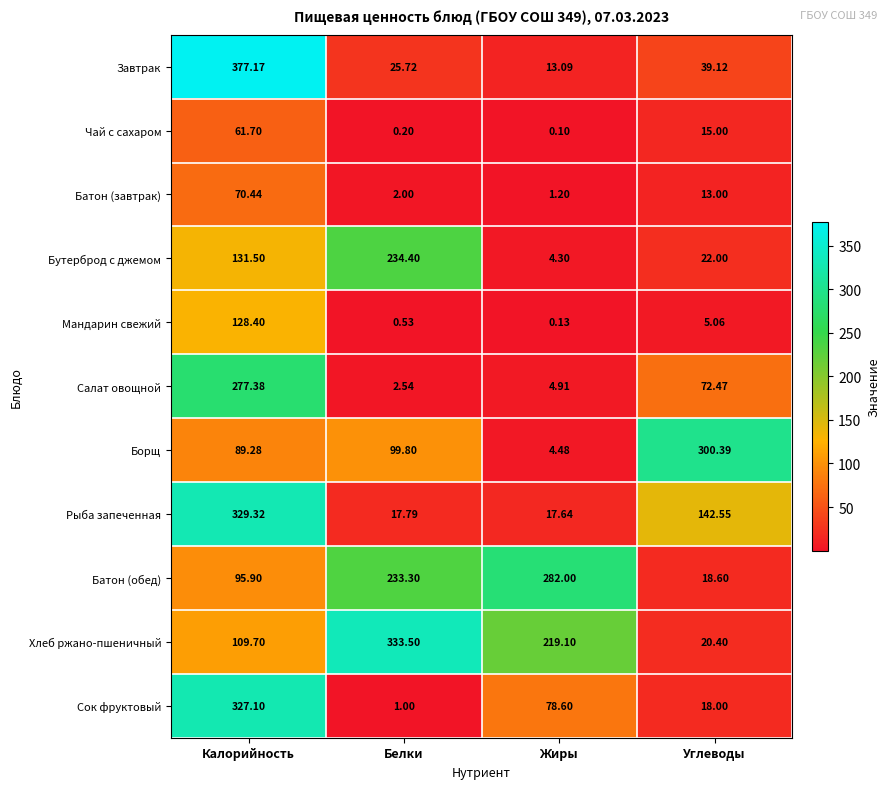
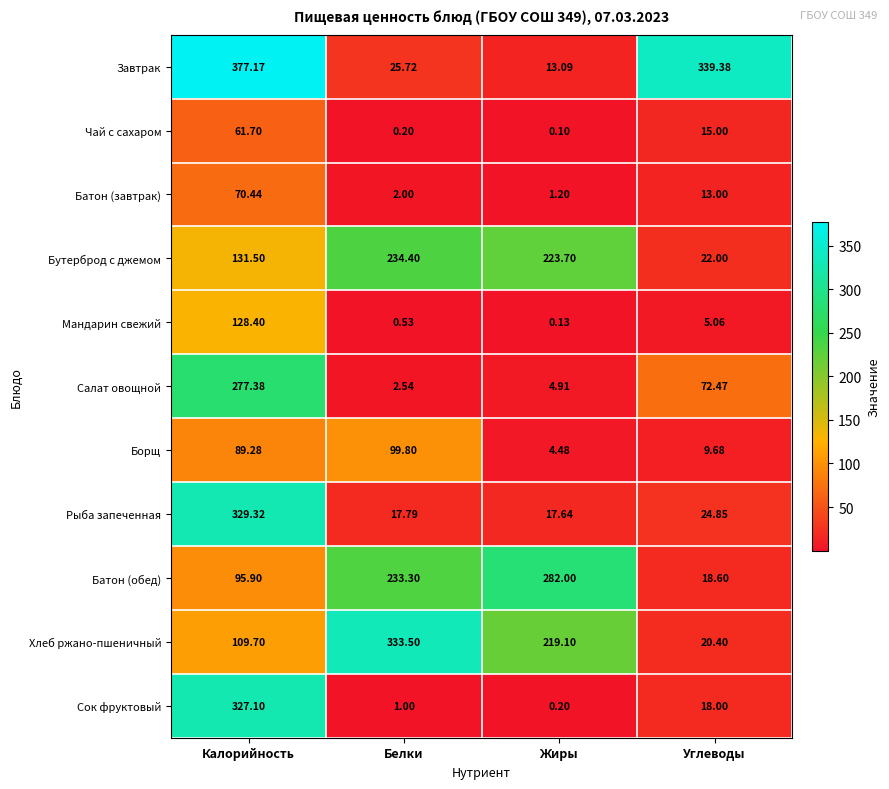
Завтрак, Углеводы: 39.12 -> 339.38
Бутерброд с джемом, Жиры: 4.30 -> 223.70
Борщ, Углеводы: 300.39 -> 9.68
Рыба запеченная, Углеводы: 142.55 -> 24.85
Сок фруктовый, Жиры: 78.60 -> 0.20
